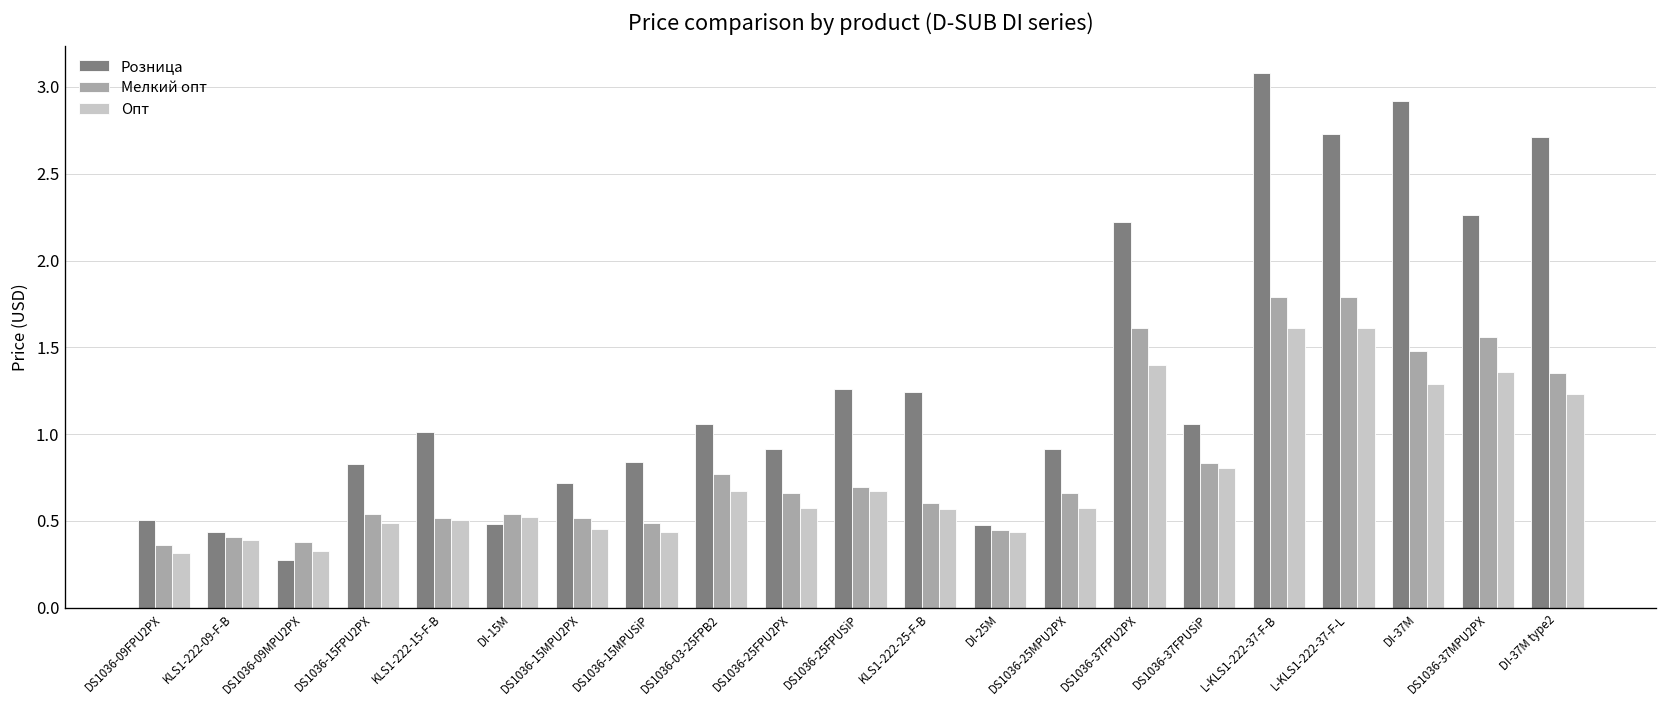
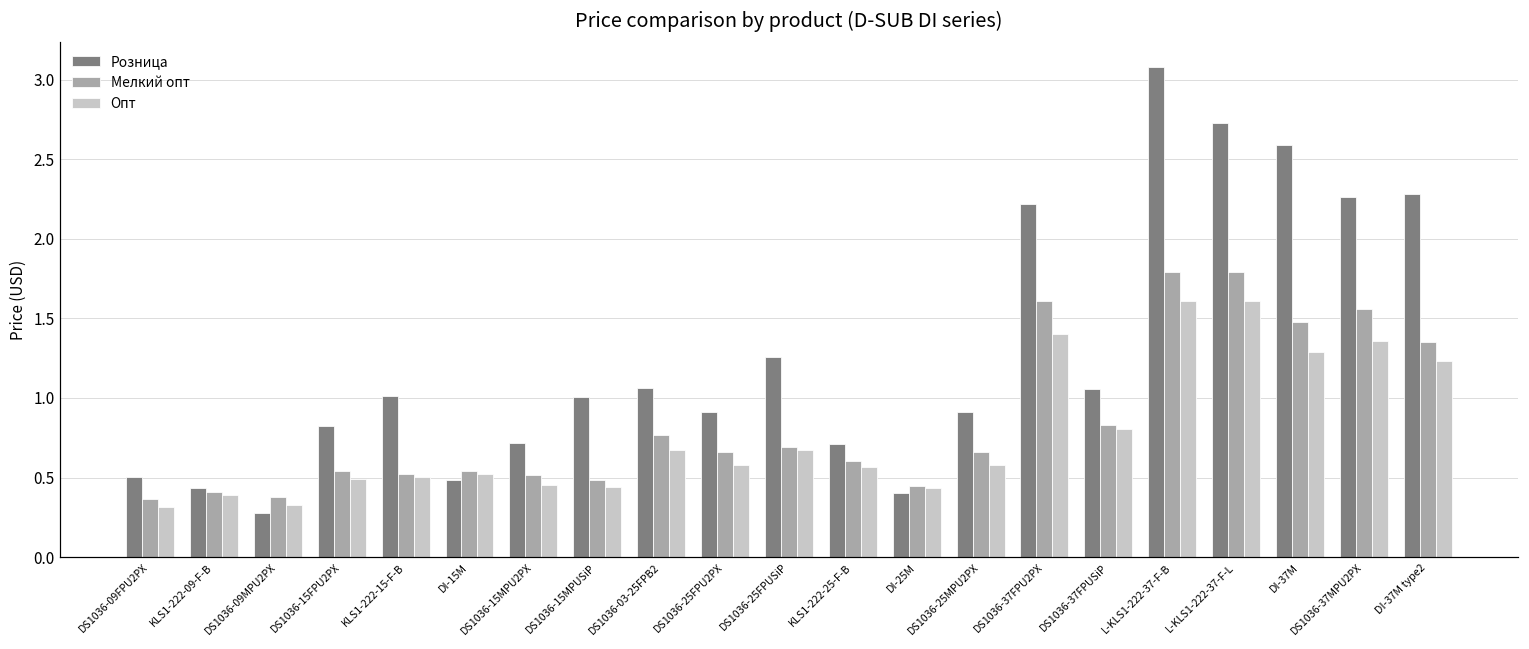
Розница, DS1036-15MPUSiP: 0.84 -> 1.01
Розница, KLS1-222-25-F-B: 1.25 -> 0.71
Розница, DI-25M: 0.48 -> 0.40
Розница, DI-37M: 2.92 -> 2.59
Розница, DI-37M type2: 2.71 -> 2.28
